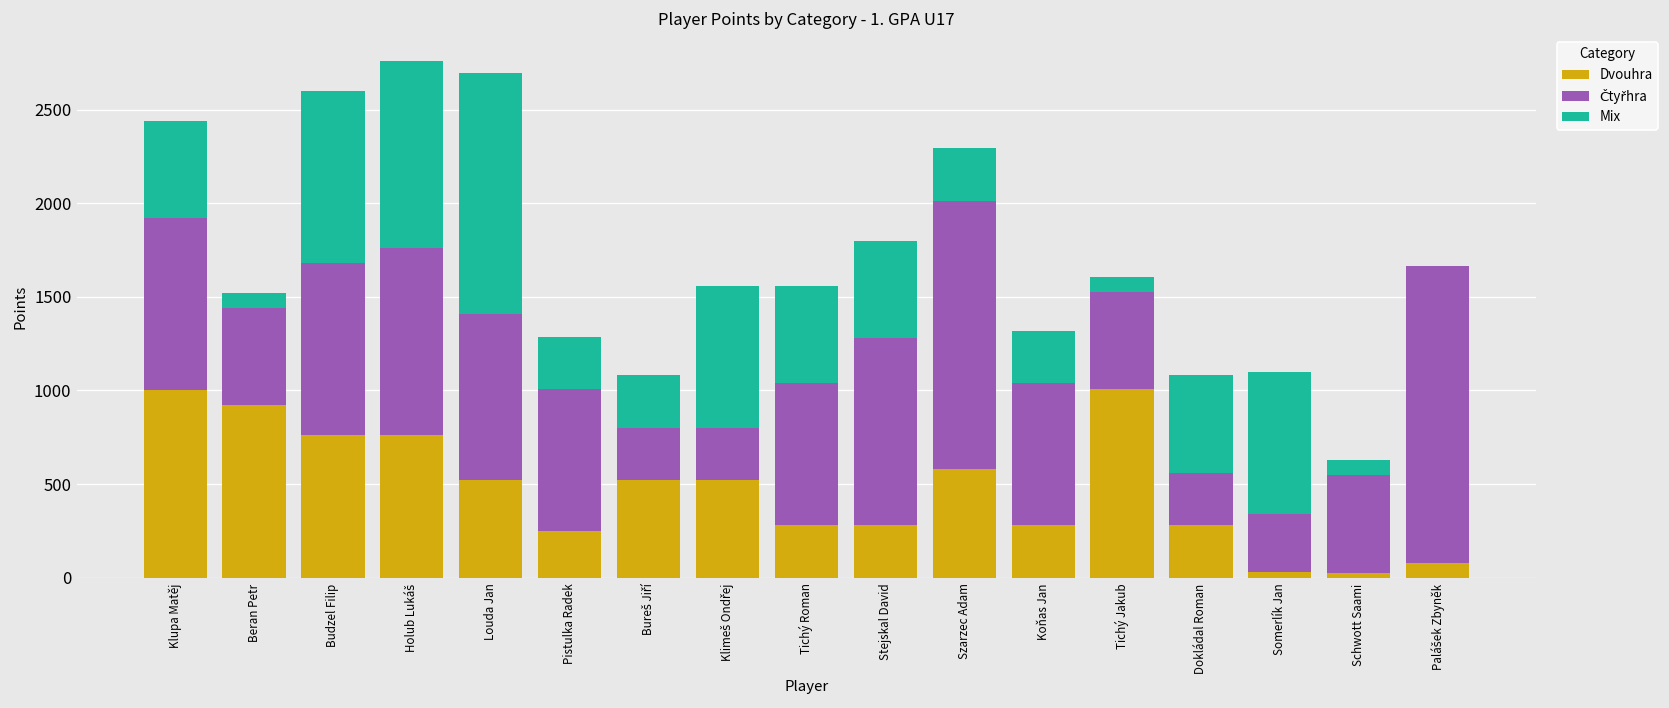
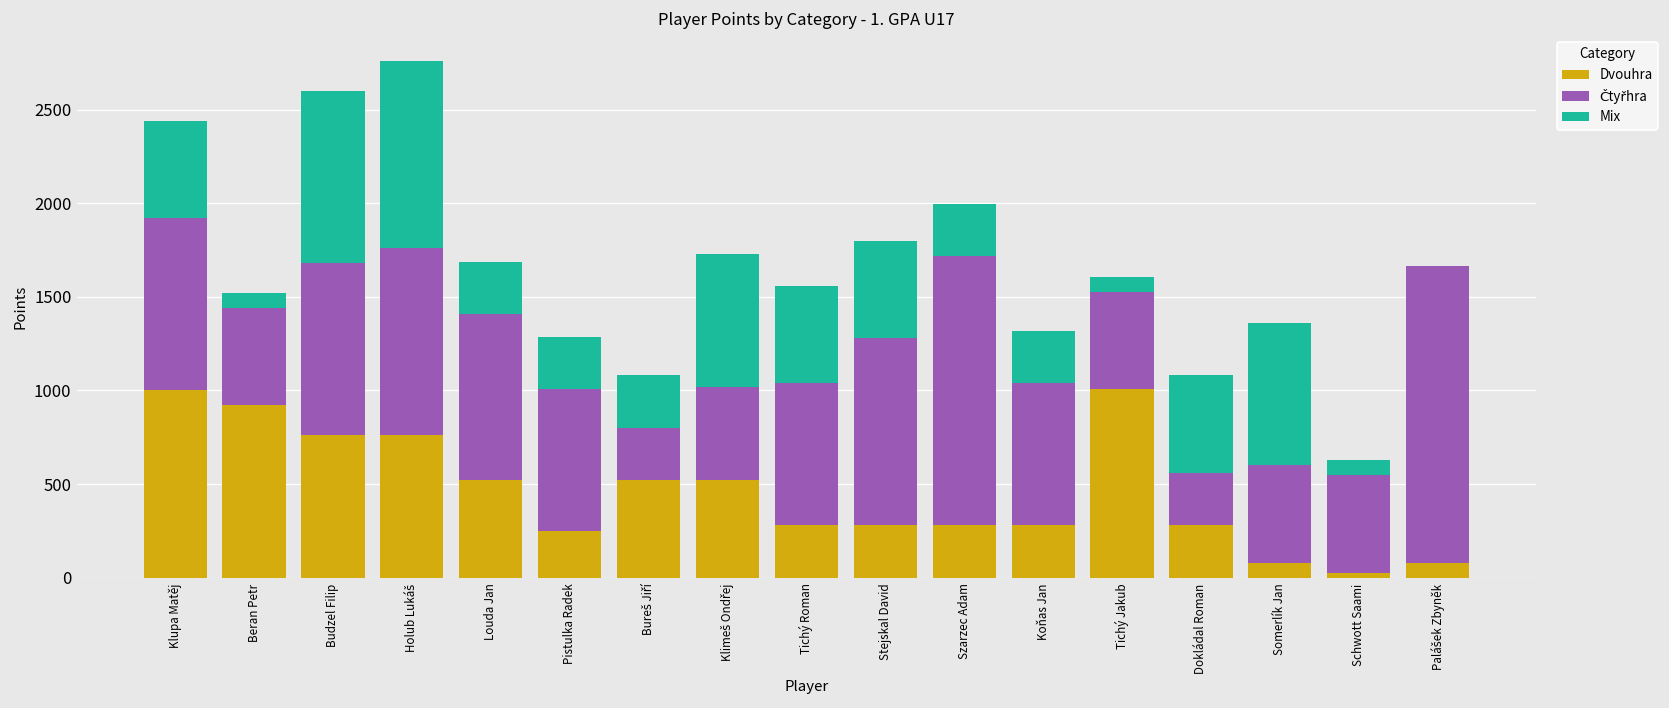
Mix, Louda Jan: 1290 -> 280
Čtyřhra, Klimeš Ondřej: 280 -> 500
Mix, Klimeš Ondřej: 760 -> 710
Dvouhra, Szarzec Adam: 580 -> 280
Dvouhra, Somerlík Jan: 30 -> 80
Čtyřhra, Somerlík Jan: 310 -> 520
